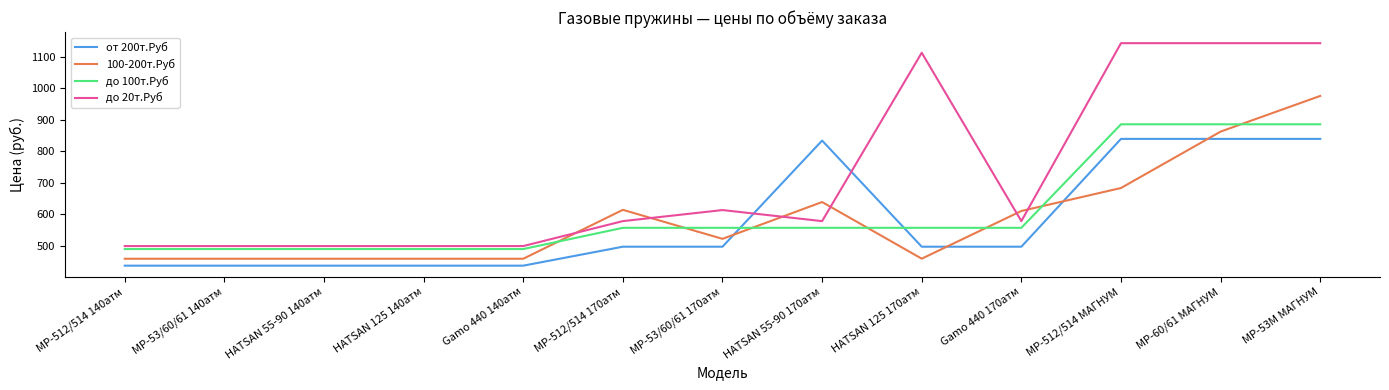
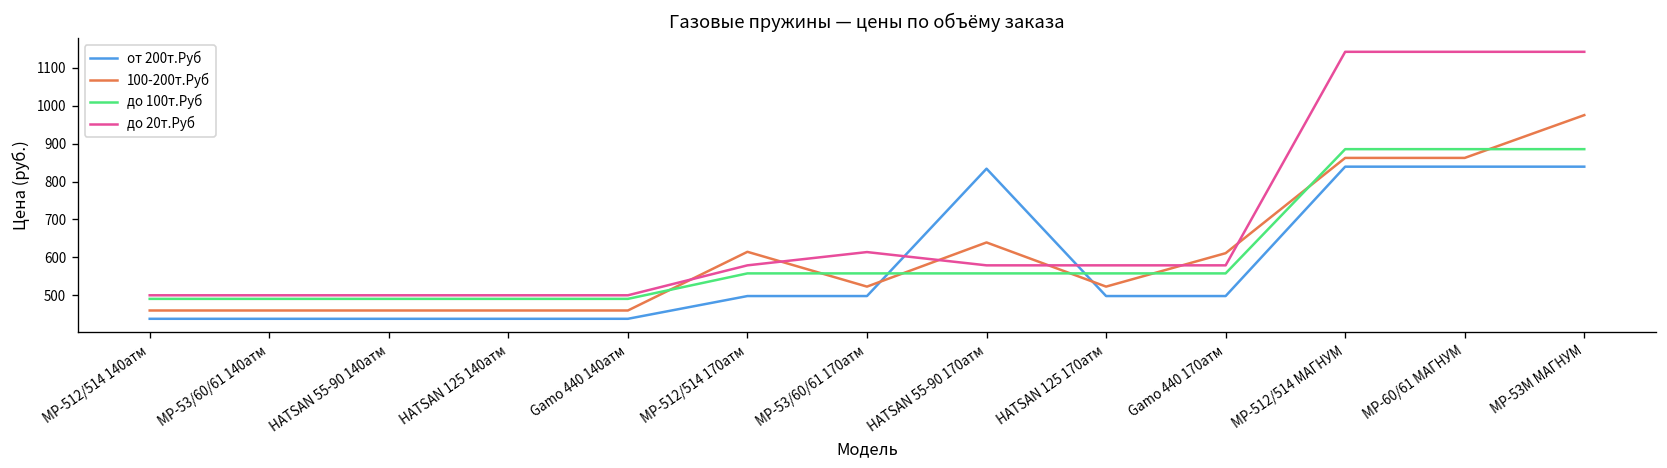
100-200т.Руб, HATSAN 125 170атм: 460 -> 520
до 20т.Руб, HATSAN 125 170атм: 1110 -> 580
100-200т.Руб, МР-512/514 МАГНУМ: 680 -> 860
